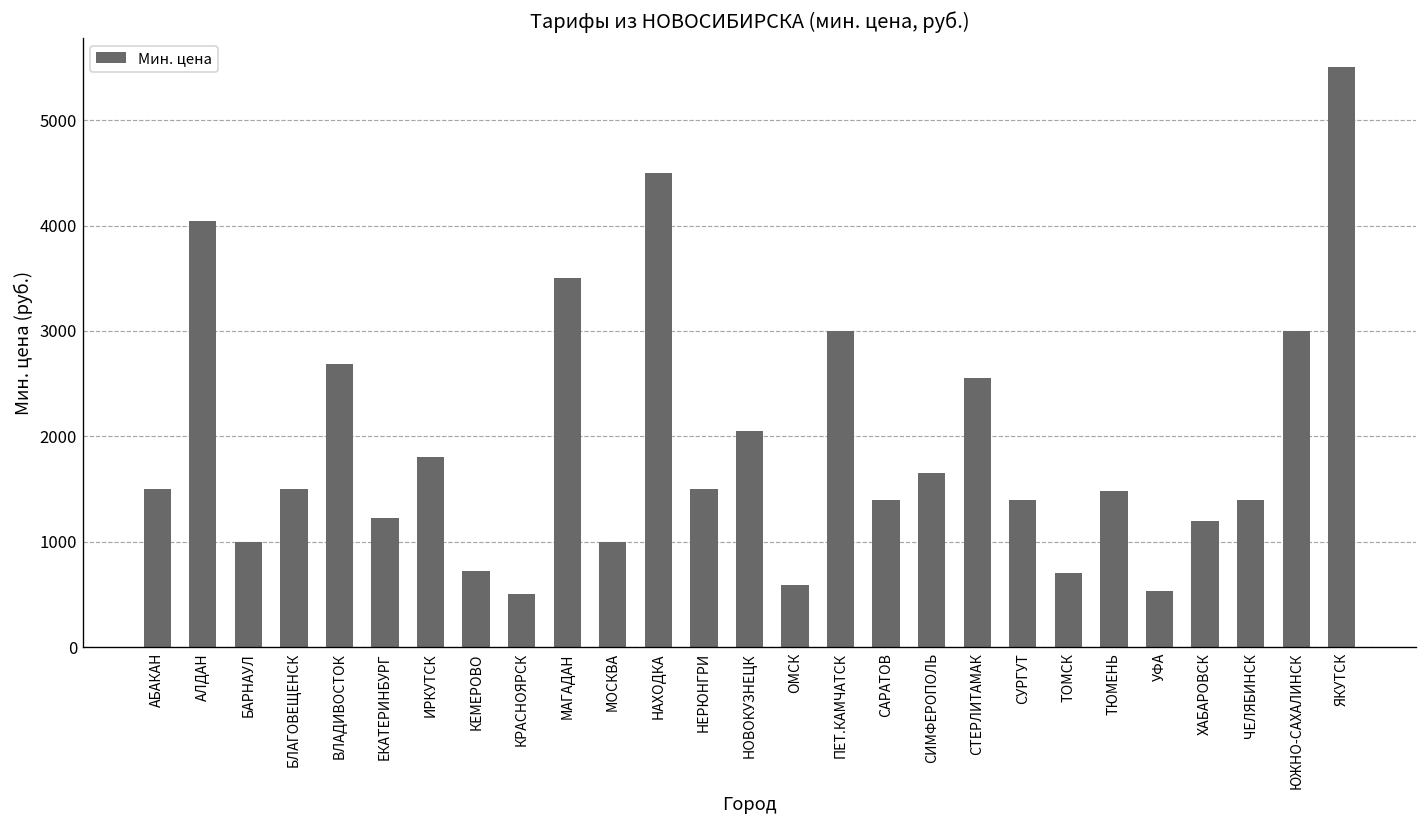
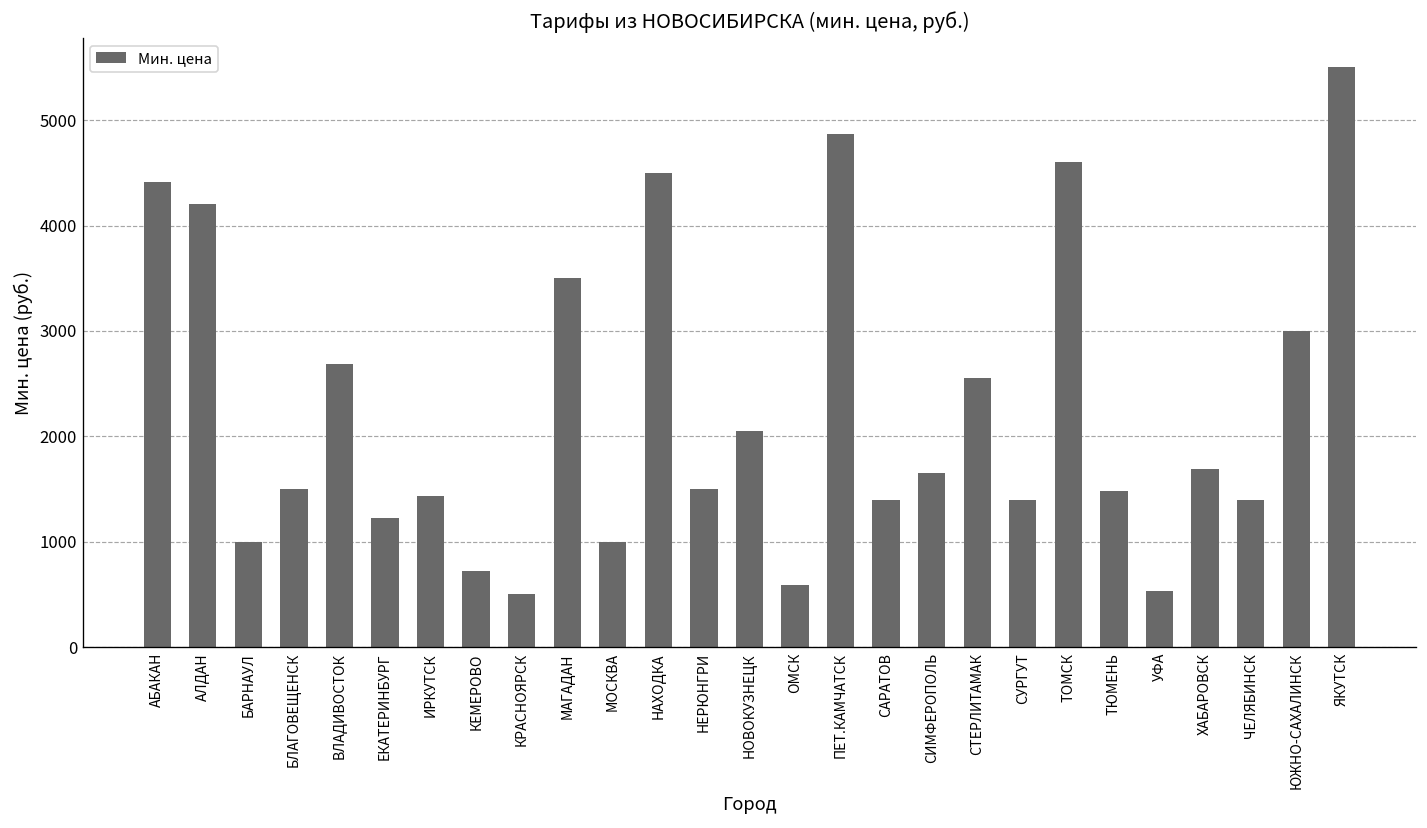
АБАКАН: 1500 -> 4400
АЛДАН: 4000 -> 4200
ИРКУТСК: 1800 -> 1400
ПЕТ.КАМЧАТСК: 3000 -> 4900
ТОМСК: 700 -> 4600
ХАБАРОВСК: 1200 -> 1700
